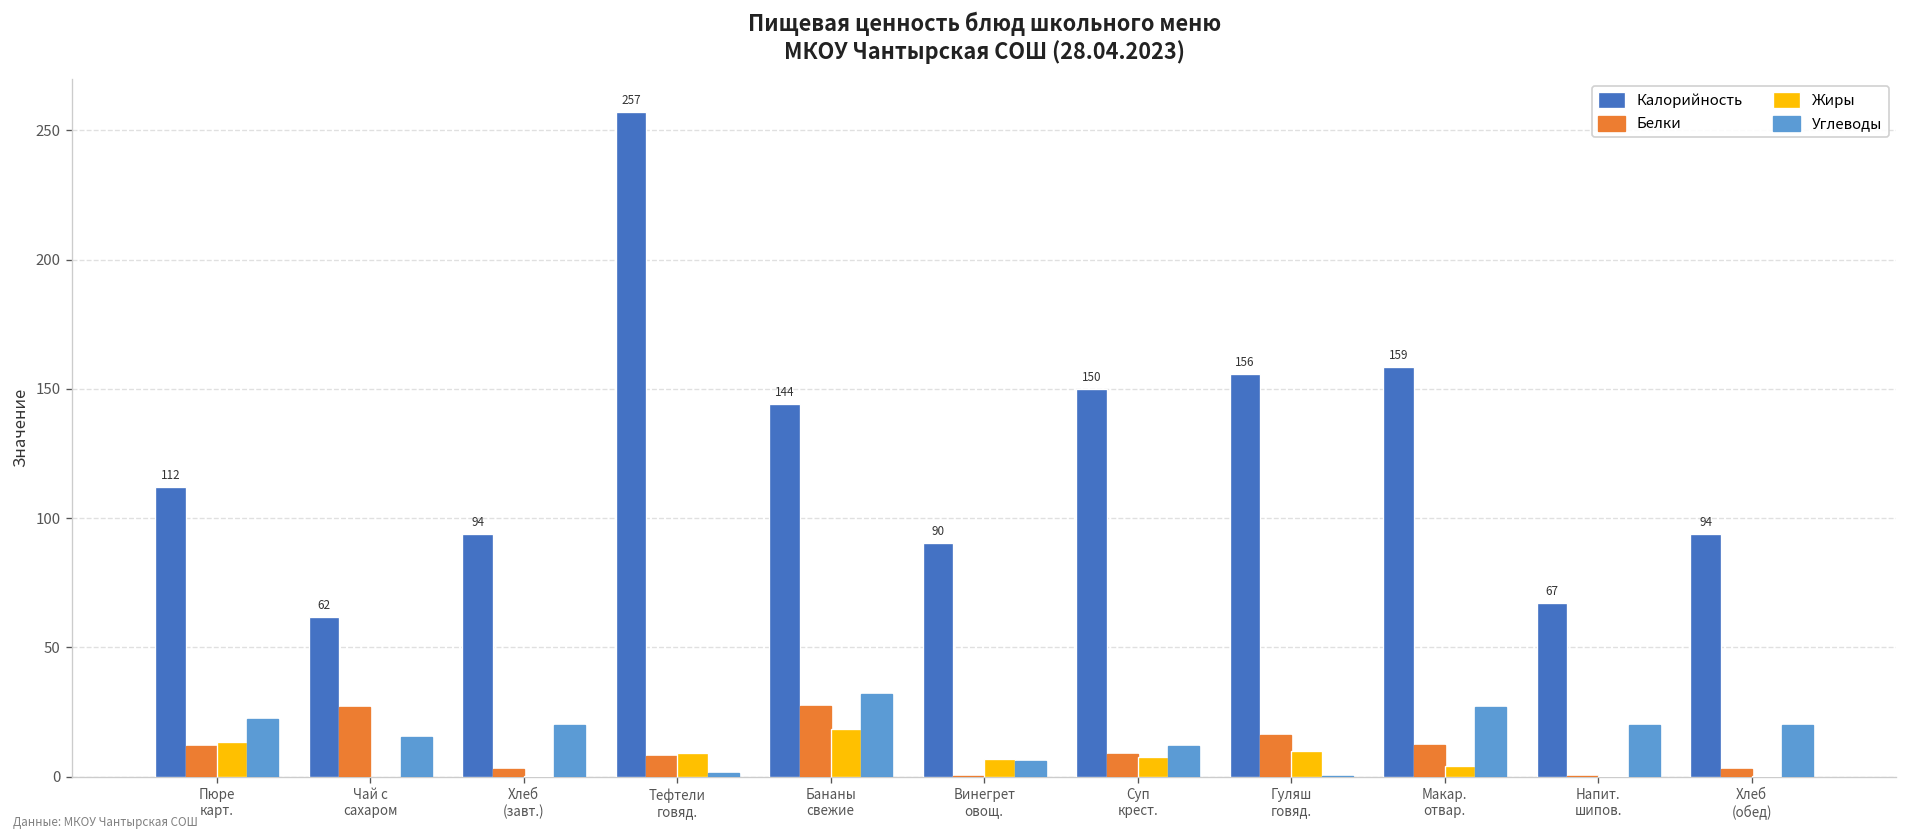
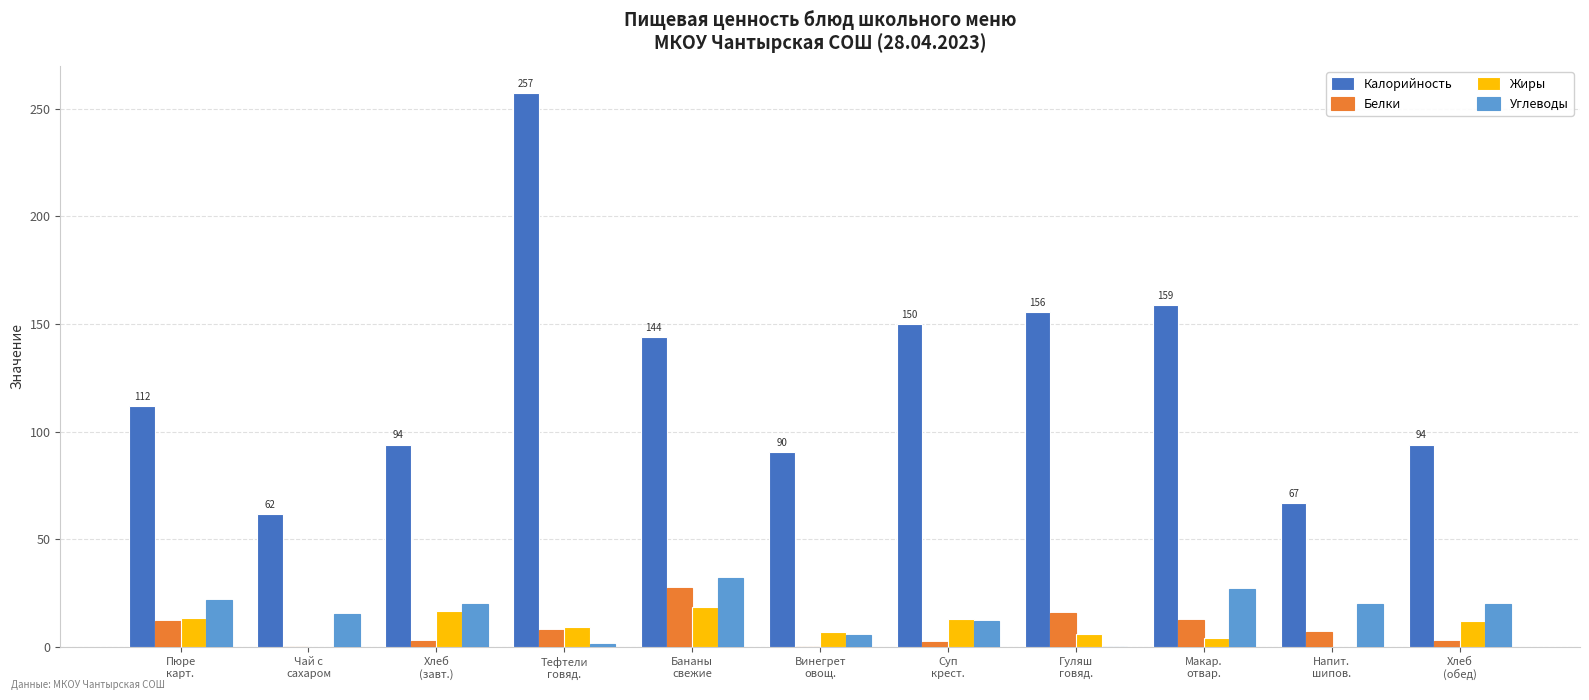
Белки, Чай с сахаром: 27 -> 0
Жиры, Хлеб (завт.): 0 -> 17
Белки, Суп крест.: 9 -> 2
Жиры, Суп крест.: 7 -> 13
Жиры, Гуляш говяд.: 10 -> 6
Белки, Напит. шипов.: 0 -> 7
Жиры, Хлеб (обед): 0 -> 12
